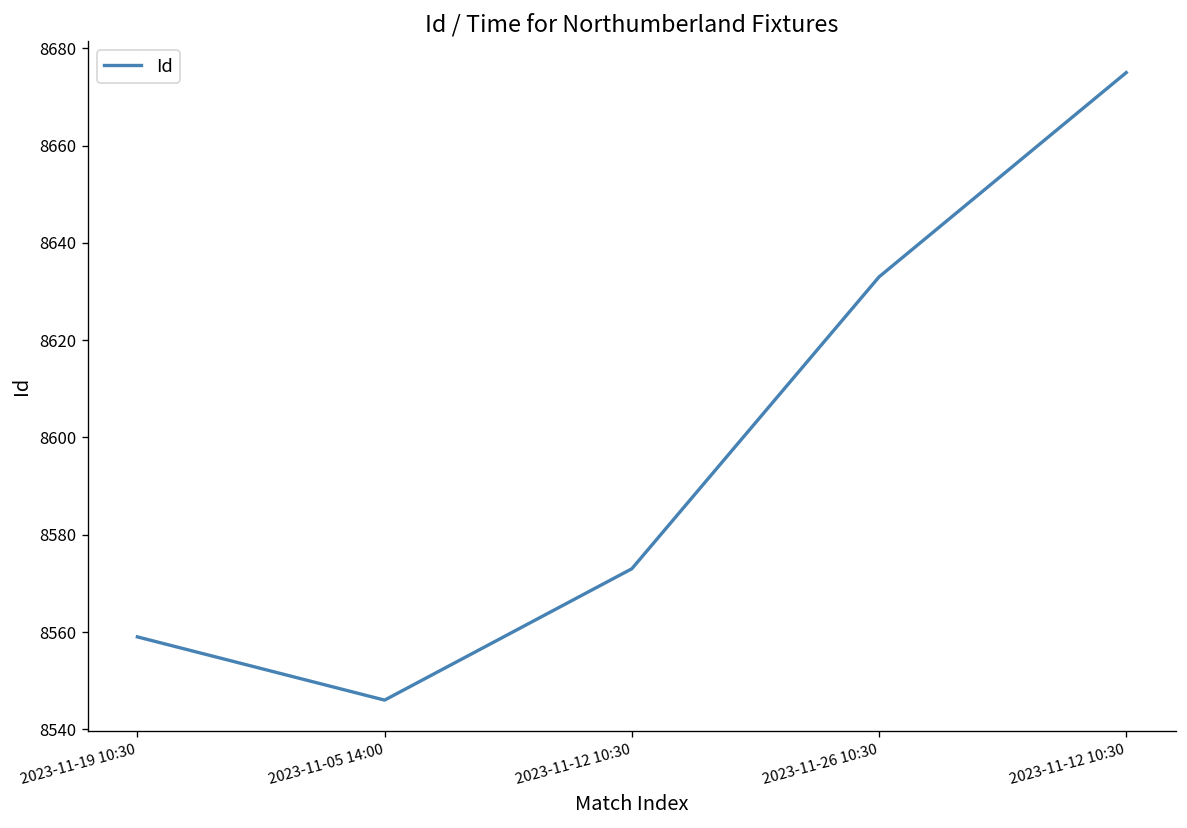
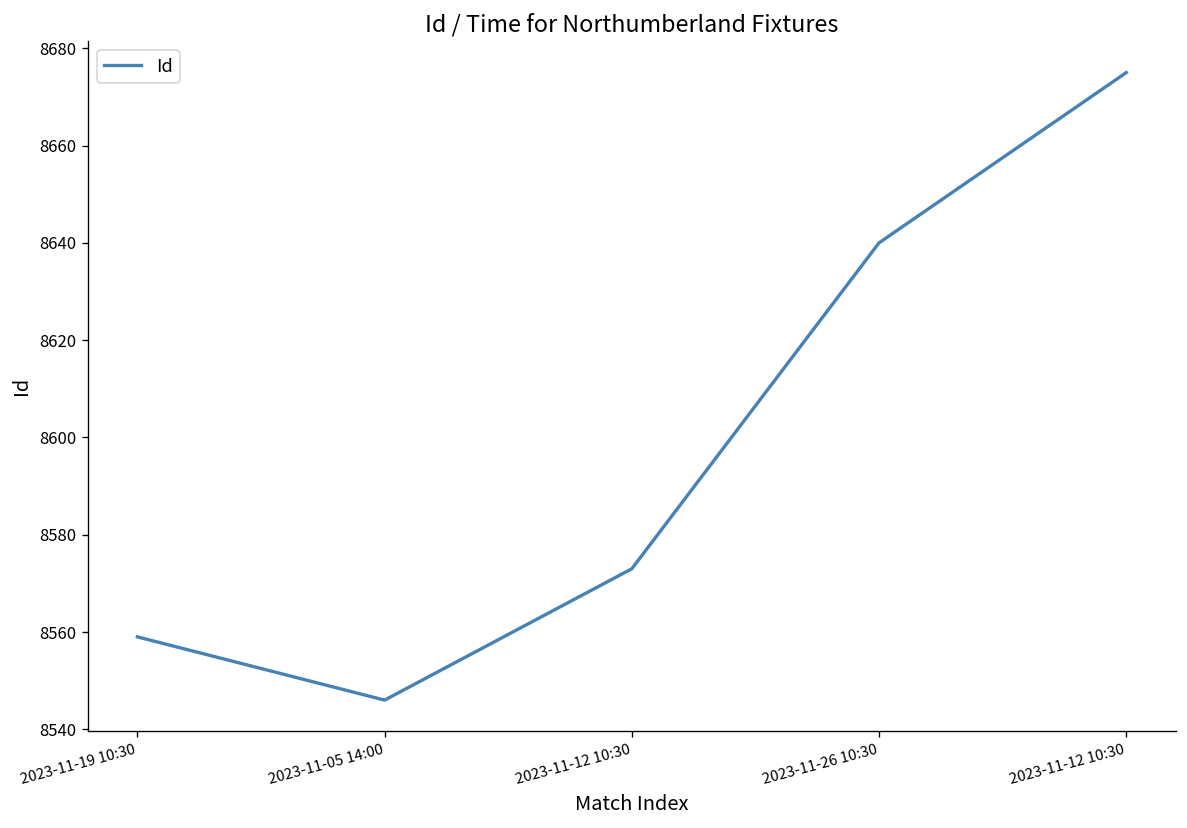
2023-11-26 10:30: 8633 -> 8640
